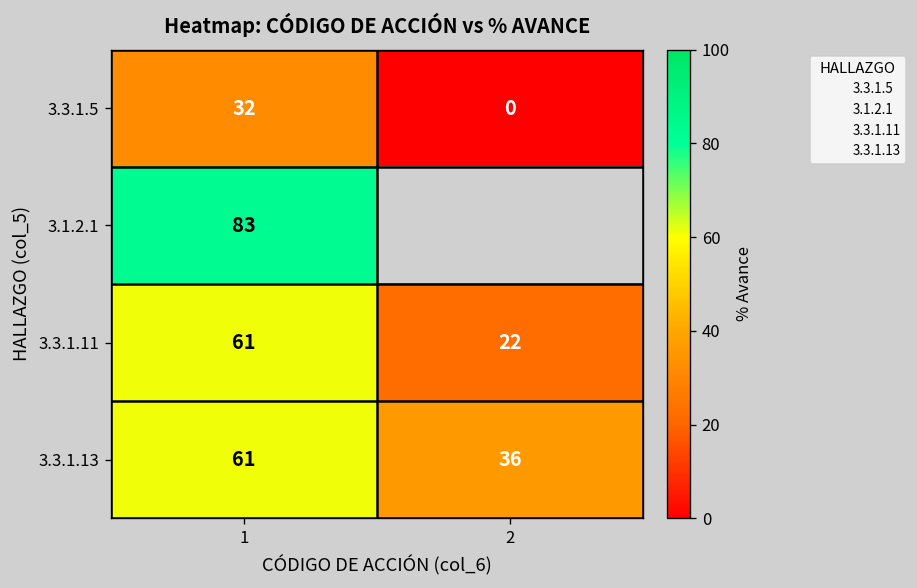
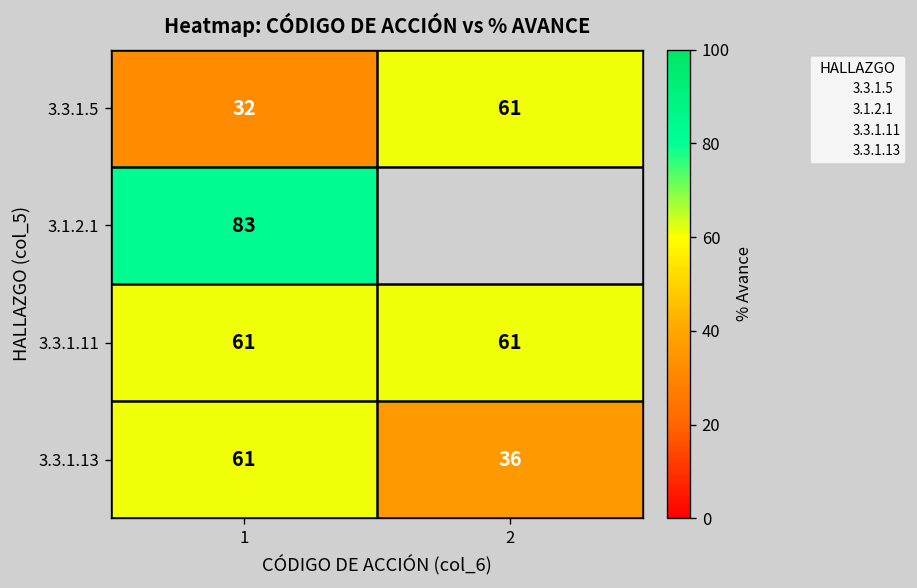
3.3.1.5, 2: 0 -> 61
3.3.1.11, 2: 22 -> 61
